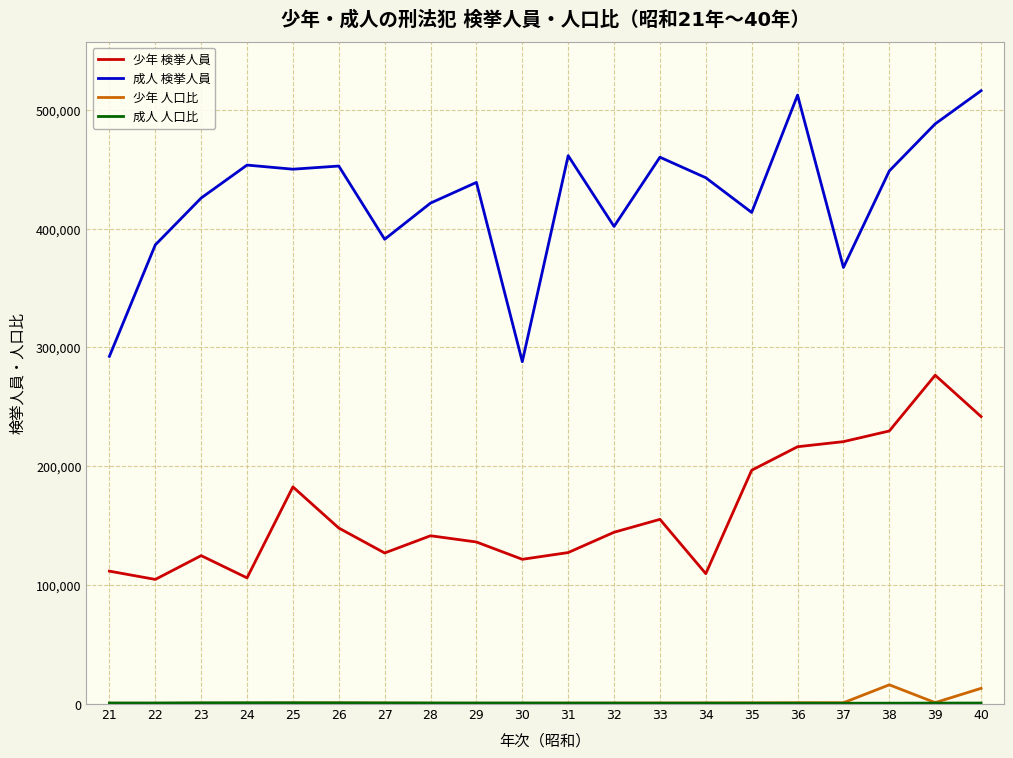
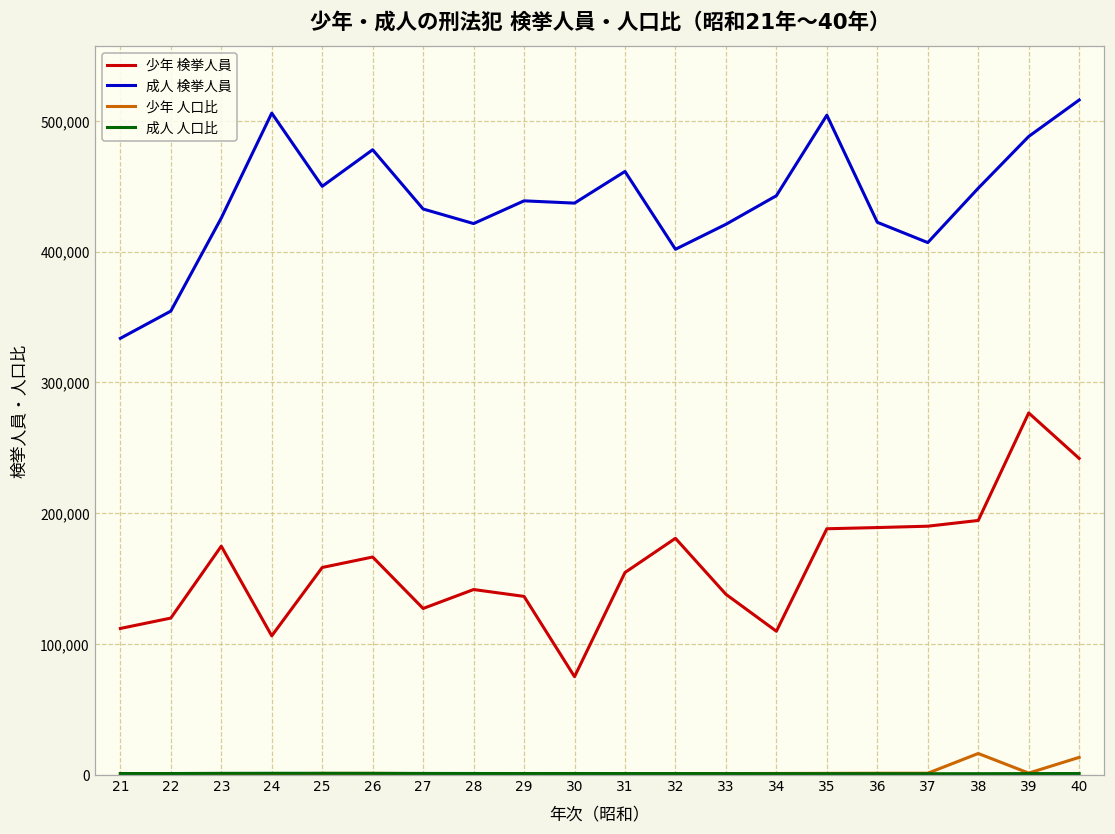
成人 検挙人員, 21: 293,000 -> 334,000
少年 検挙人員, 22: 105,000 -> 120,000
成人 検挙人員, 22: 386,000 -> 355,000
少年 検挙人員, 23: 125,000 -> 175,000
成人 検挙人員, 24: 453,000 -> 506,000
少年 検挙人員, 25: 183,000 -> 158,000
少年 検挙人員, 26: 148,000 -> 166,000
成人 検挙人員, 26: 453,000 -> 478,000
成人 検挙人員, 27: 391,000 -> 433,000
少年 検挙人員, 30: 122,000 -> 75,000
成人 検挙人員, 30: 288,000 -> 437,000
少年 検挙人員, 31: 127,000 -> 155,000
少年 検挙人員, 32: 145,000 -> 181,000
少年 検挙人員, 33: 155,000 -> 138,000
成人 検挙人員, 33: 460,000 -> 421,000
少年 検挙人員, 35: 197,000 -> 188,000
成人 検挙人員, 35: 414,000 -> 504,000
少年 検挙人員, 36: 216,000 -> 189,000
成人 検挙人員, 36: 512,000 -> 422,000
少年 検挙人員, 37: 221,000 -> 190,000
成人 検挙人員, 37: 367,000 -> 407,000
少年 検挙人員, 38: 230,000 -> 194,000
